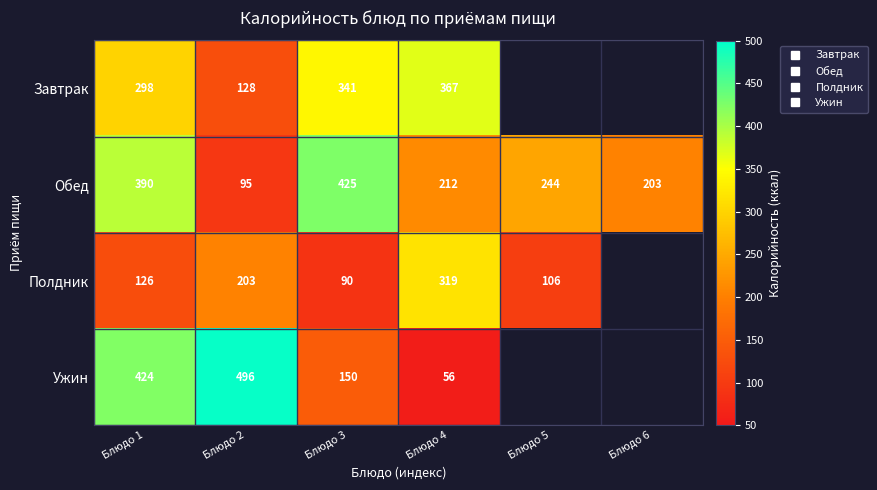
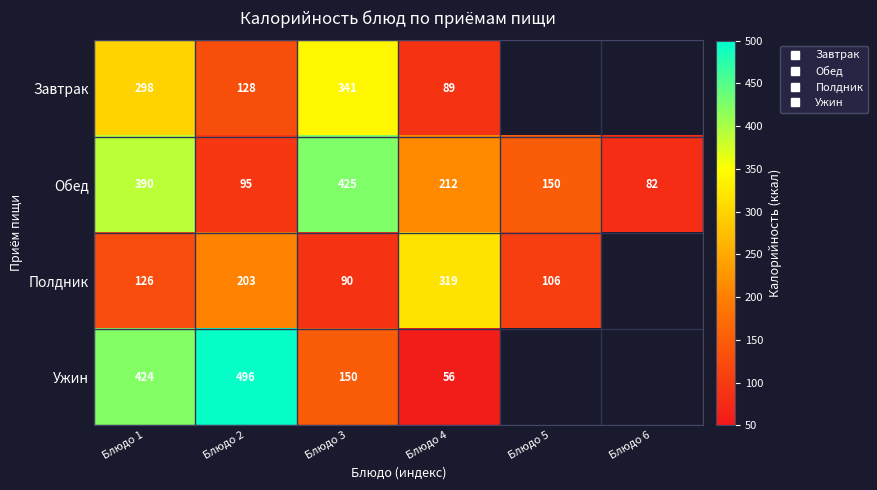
Завтрак, Блюдо 4: 367 -> 89
Обед, Блюдо 5: 244 -> 150
Обед, Блюдо 6: 203 -> 82
